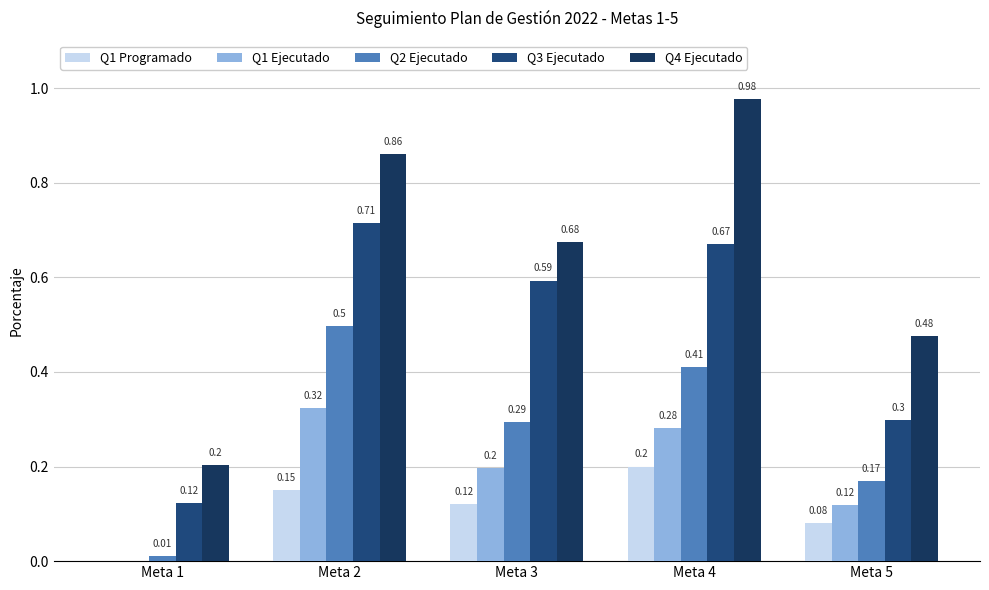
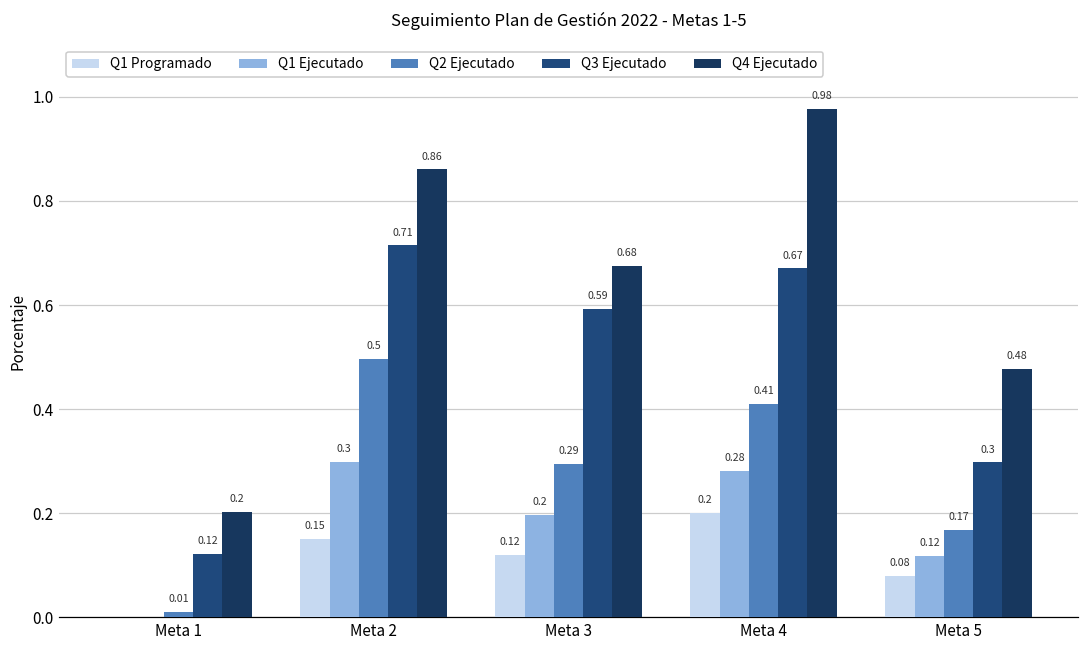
Q1 Ejecutado, Meta 2: 0.32 -> 0.3
